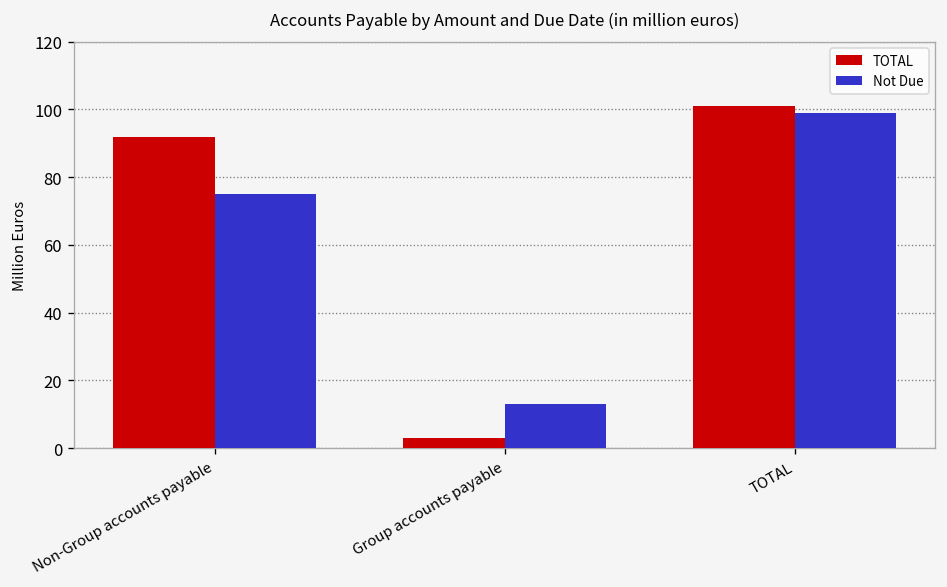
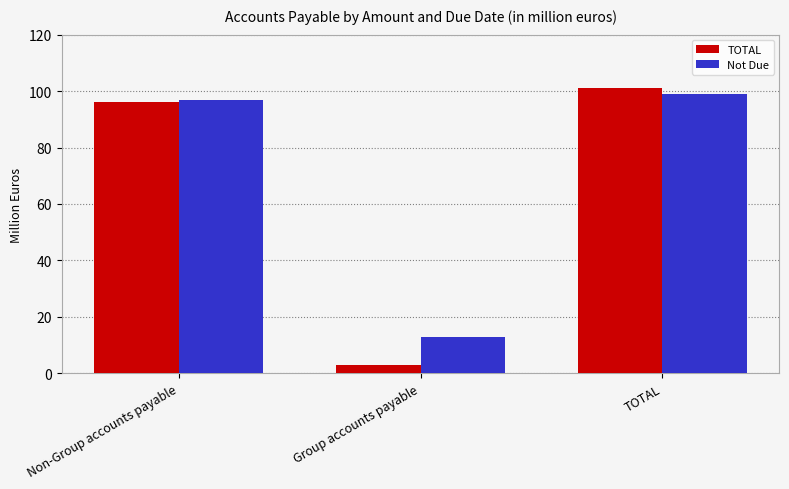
TOTAL, Non-Group accounts payable: 92 -> 96
Not Due, Non-Group accounts payable: 75 -> 97
